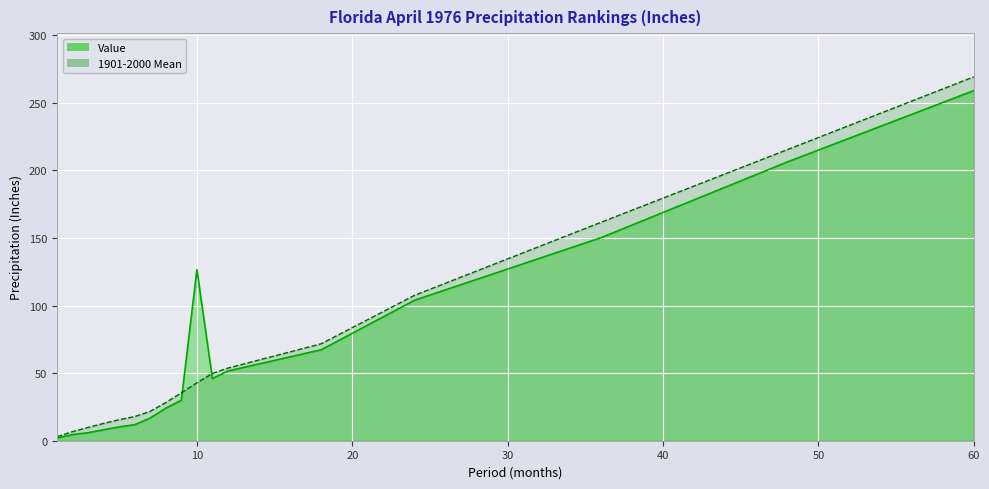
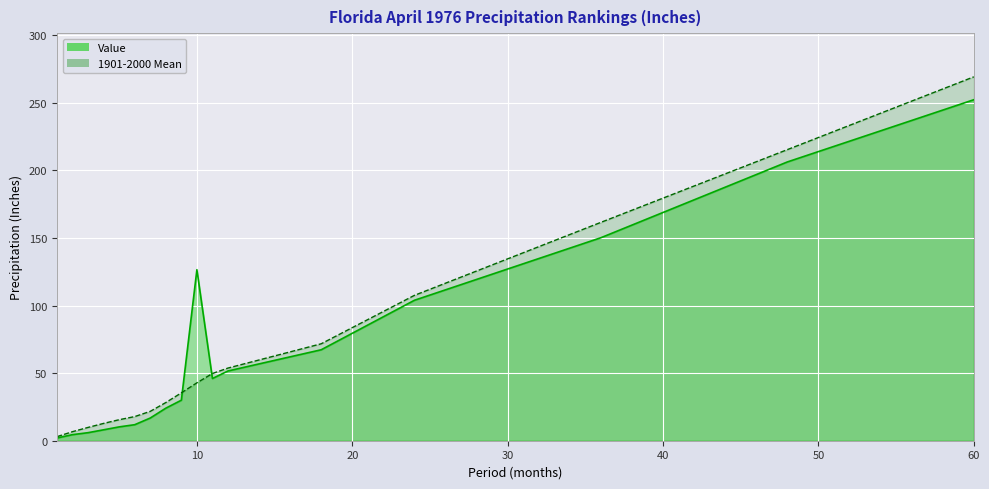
Value, 60: 259 -> 252
